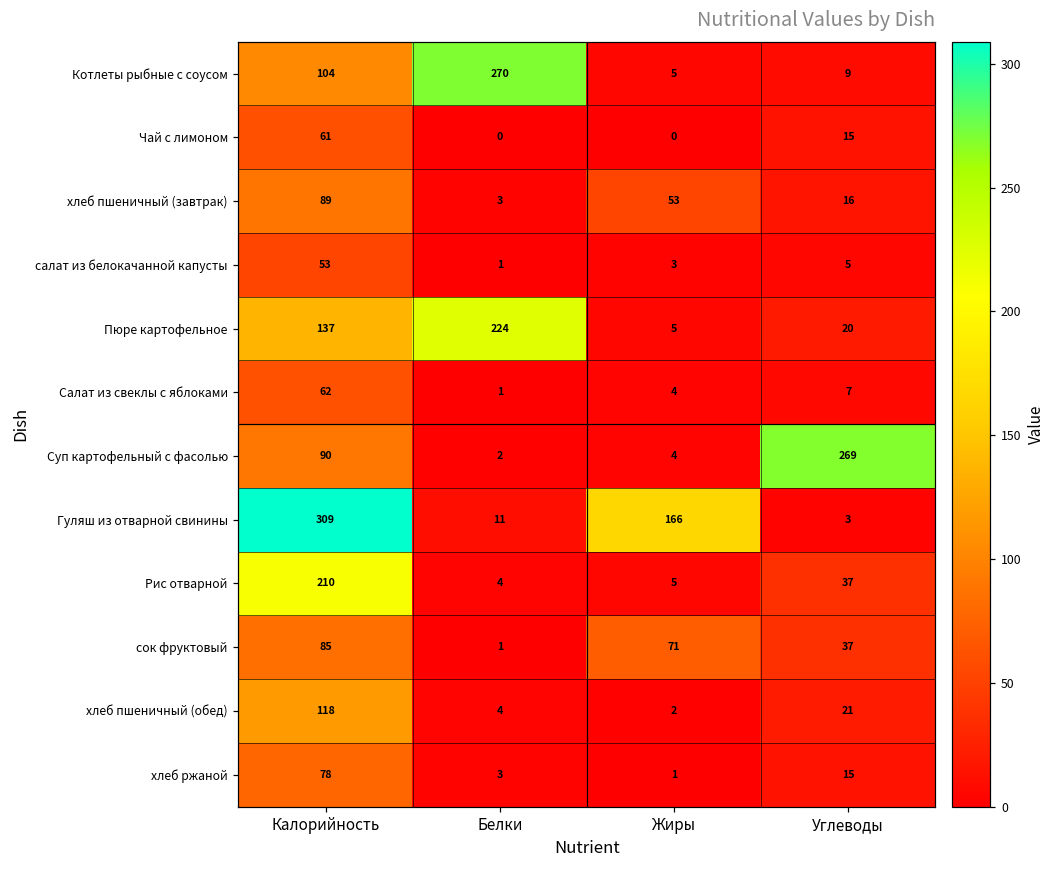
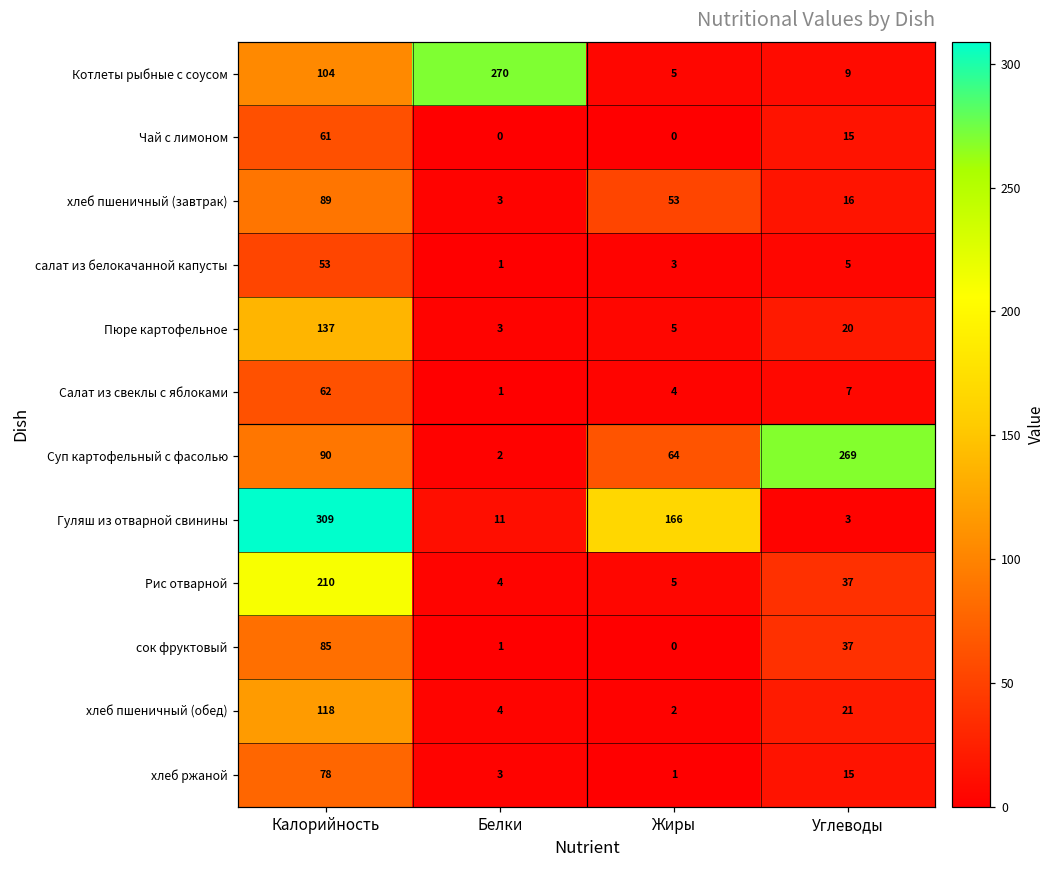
Пюре картофельное, Белки: 224 -> 3
Суп картофельный с фасолью, Жиры: 4 -> 64
сок фруктовый, Жиры: 71 -> 0
